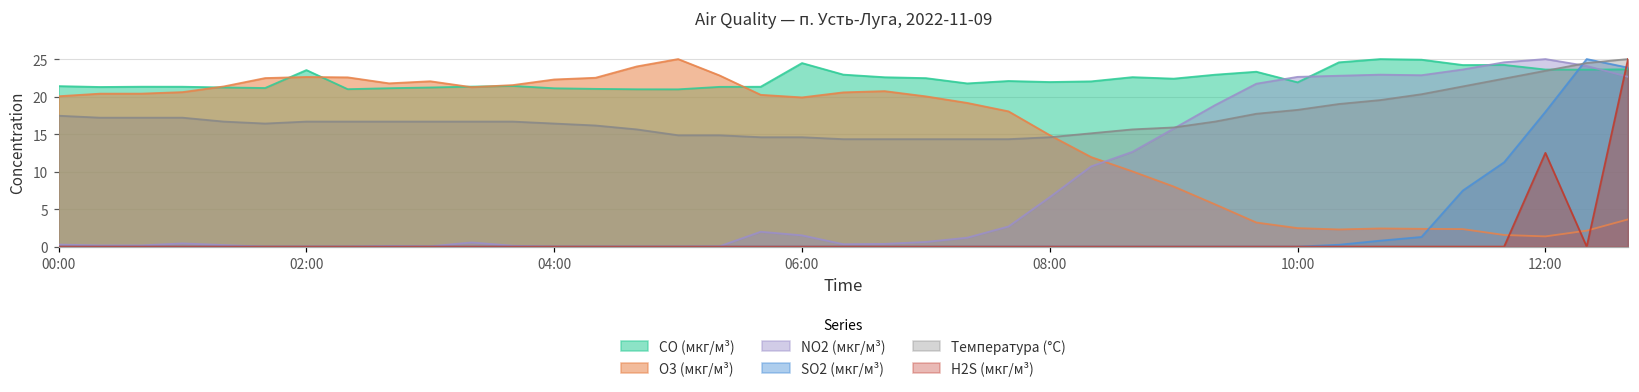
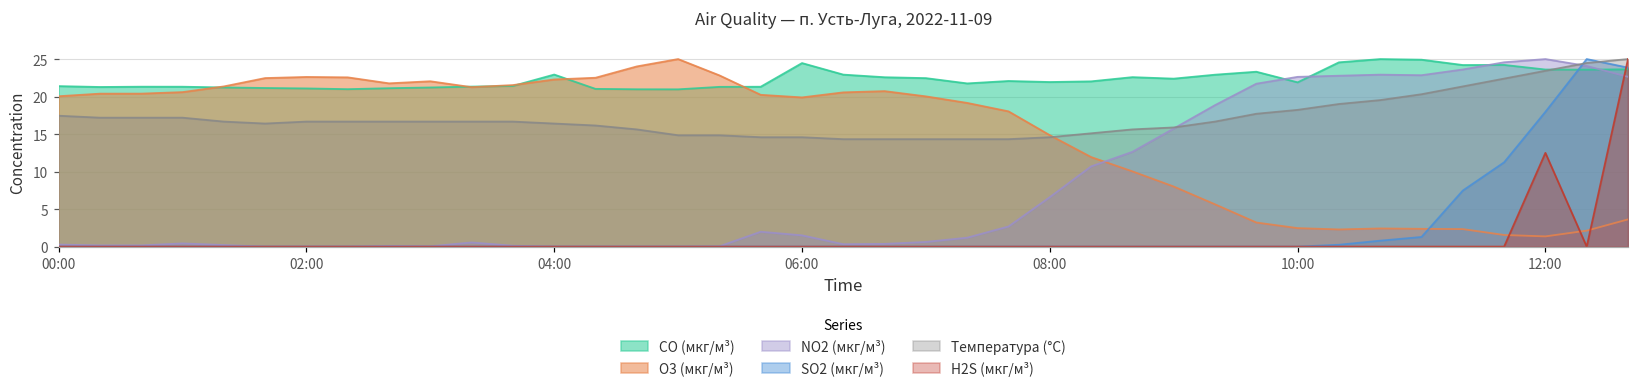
CO (мкг/м³), 02:00: 24 -> 21
CO (мкг/м³), 04:00: 21 -> 23
